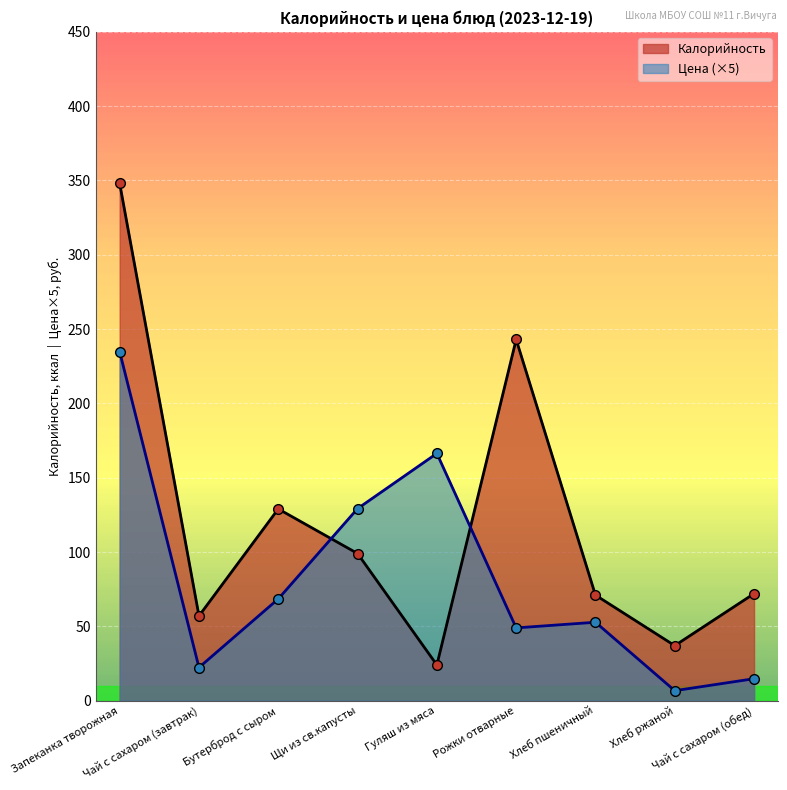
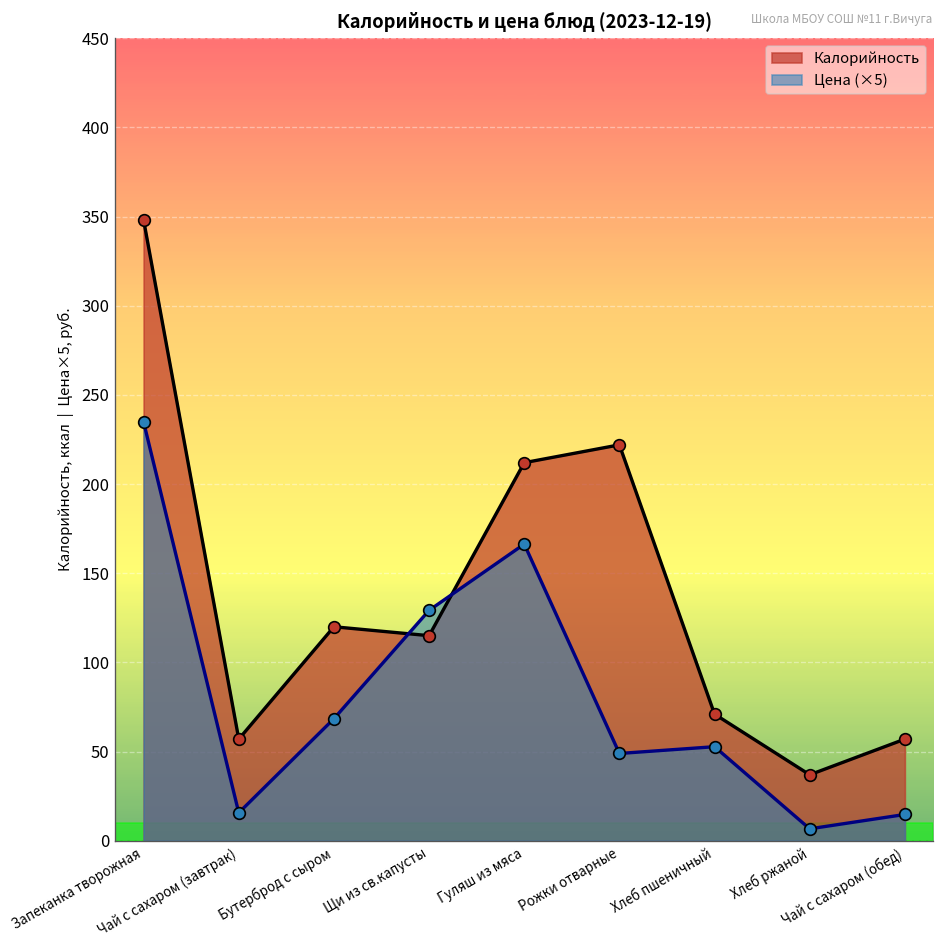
Цена (×5), Чай с сахаром (завтрак): 22 -> 16
Калорийность, Бутерброд с сыром: 129 -> 120
Калорийность, Щи из св.капусты: 99 -> 115
Калорийность, Гуляш из мяса: 24 -> 212
Калорийность, Рожки отварные: 243 -> 222
Калорийность, Чай с сахаром (обед): 72 -> 57
